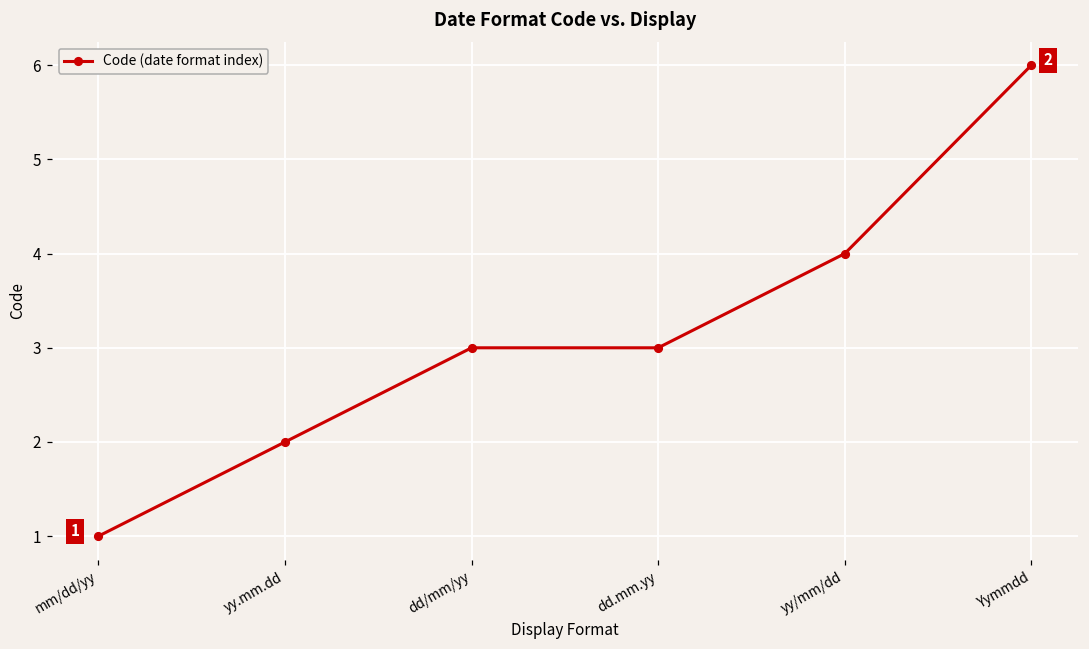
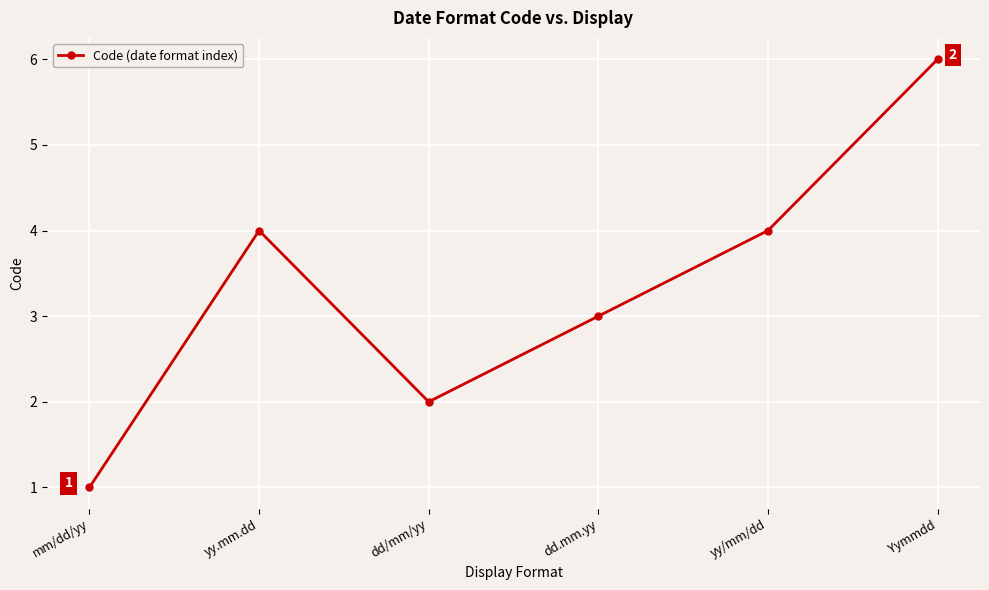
yy.mm.dd: 2 -> 4
dd/mm/yy: 3 -> 2
